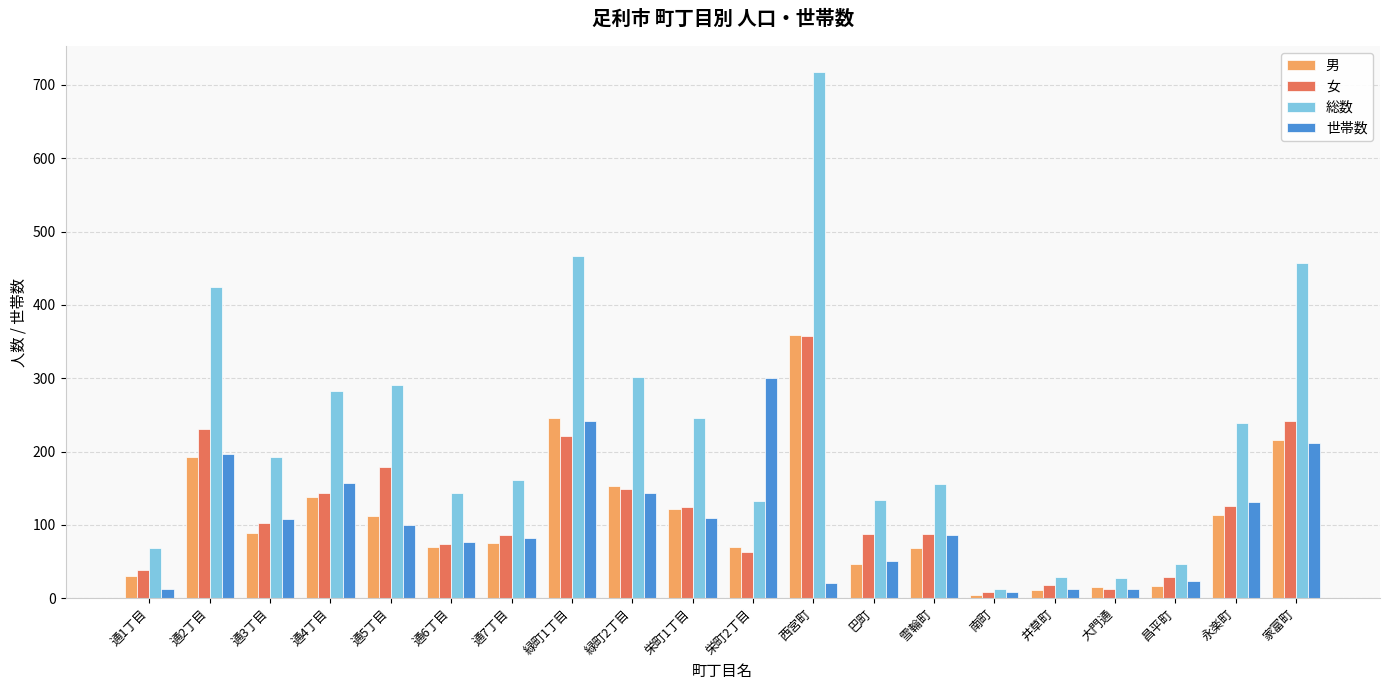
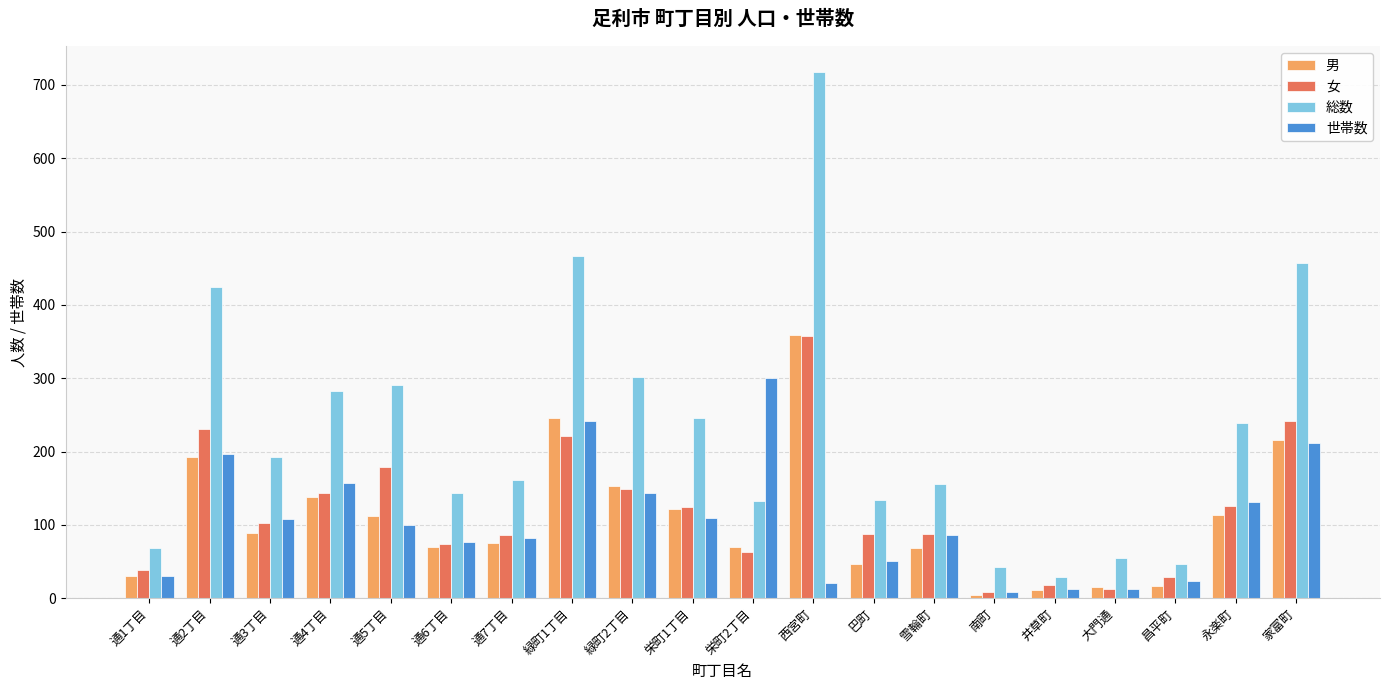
世帯数, 通1丁目: 10 -> 30
総数, 南町: 10 -> 40
総数, 大門通: 30 -> 60
